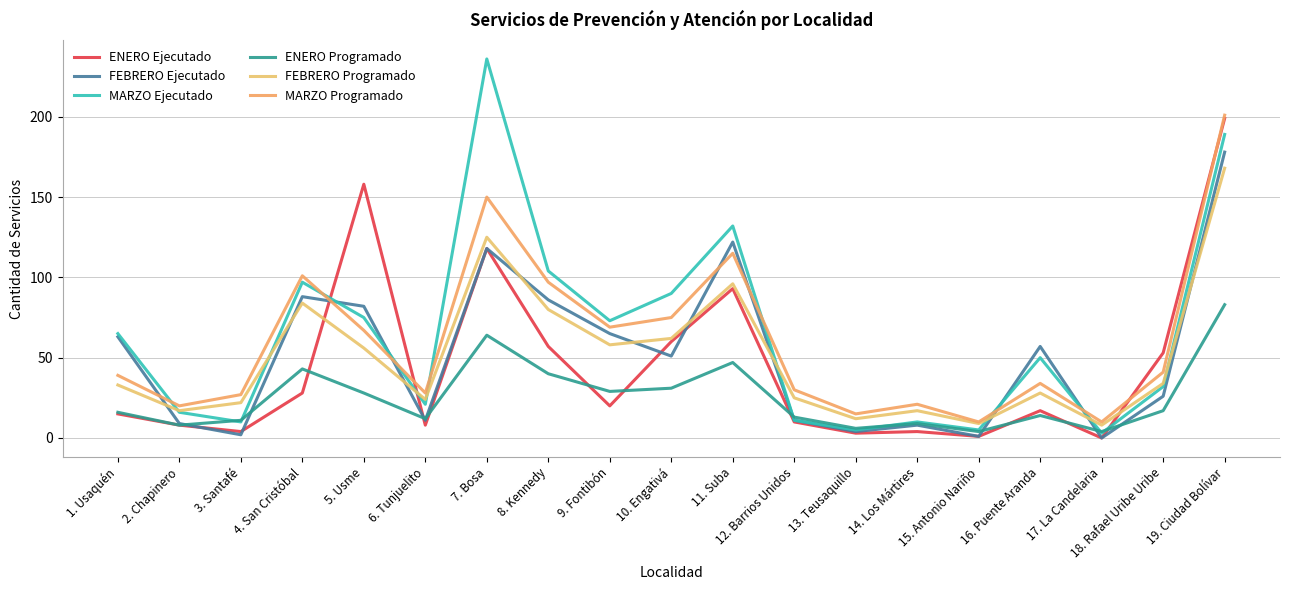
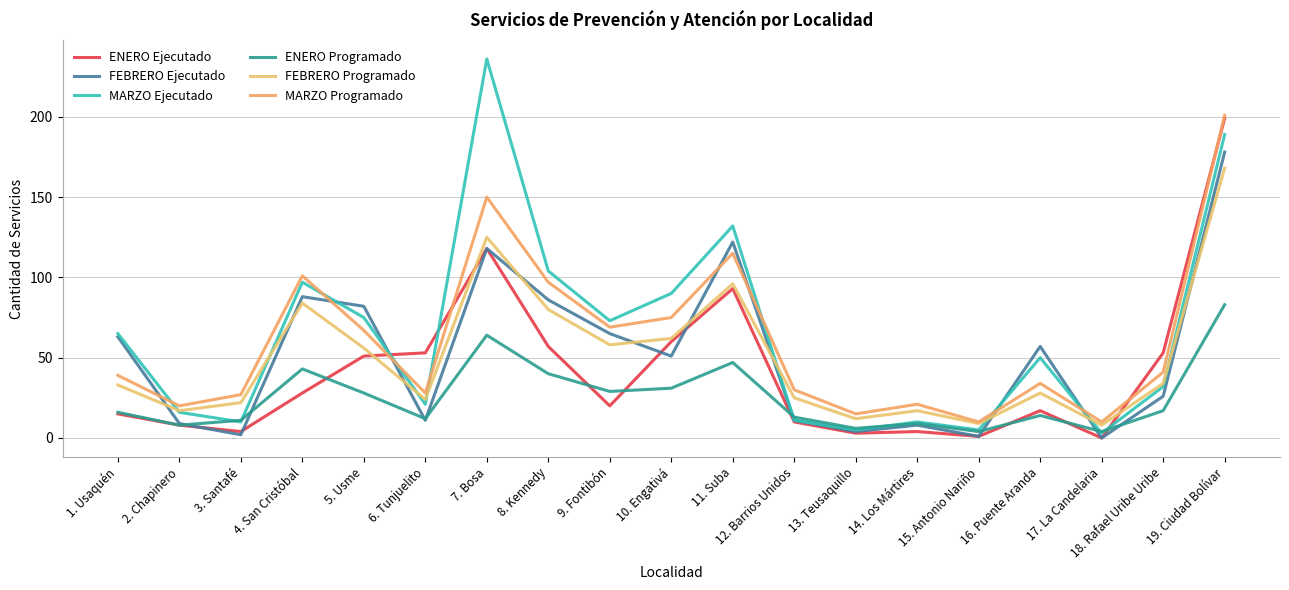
ENERO Ejecutado, 5. Usme: 158 -> 51
ENERO Ejecutado, 6. Tunjuelito: 8 -> 53
